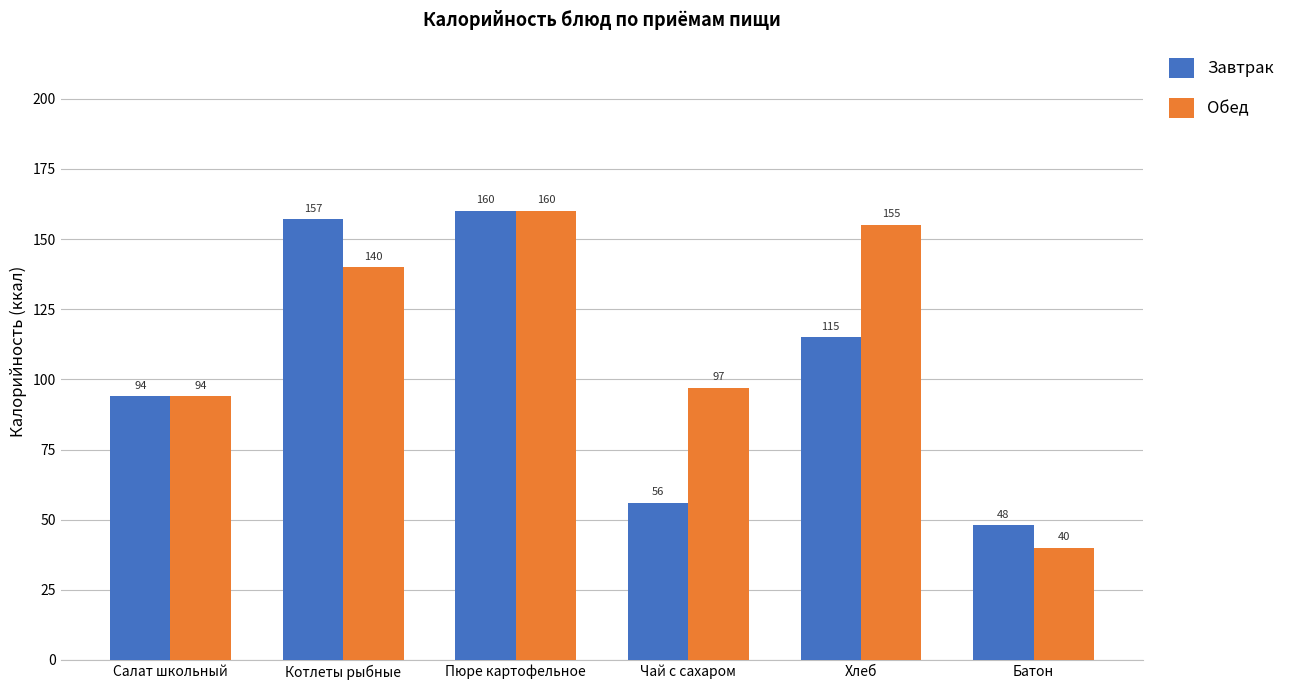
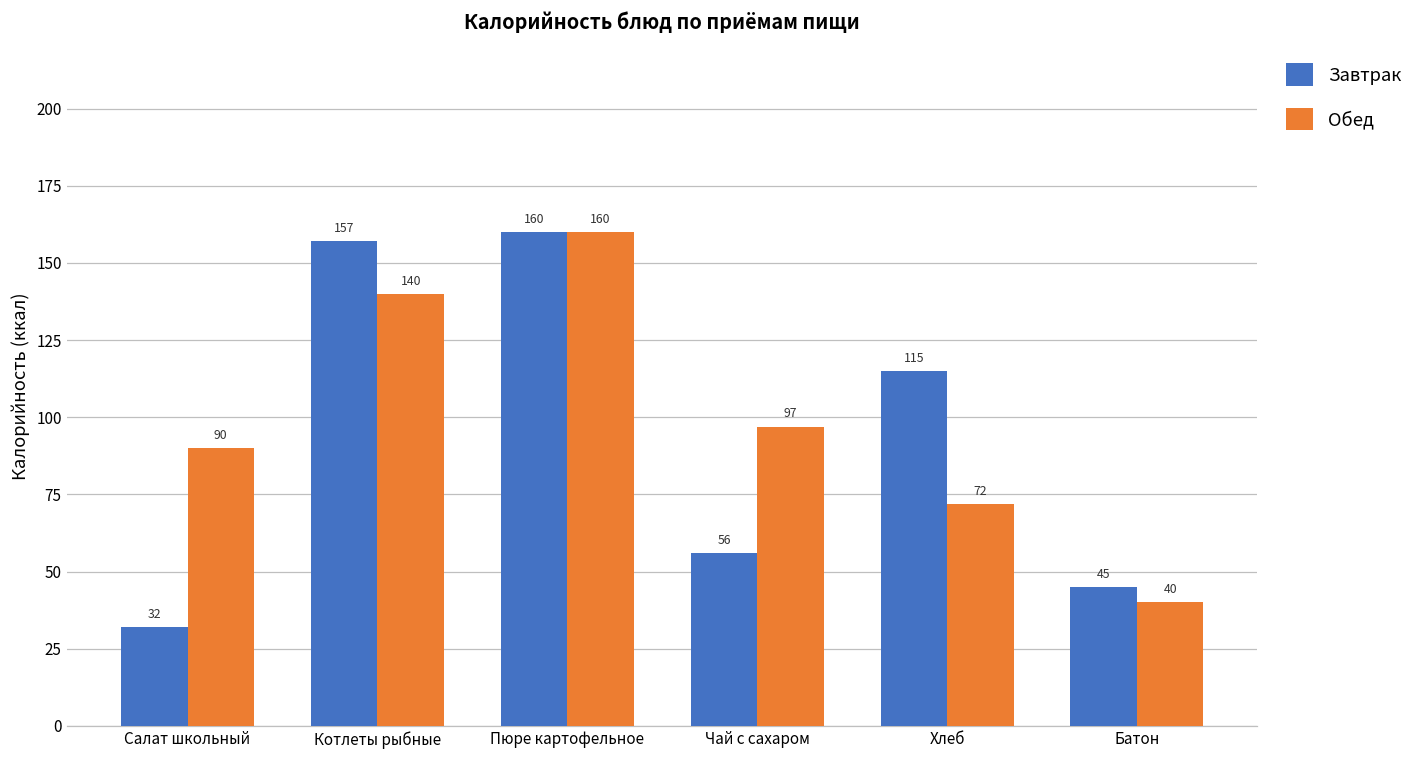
Завтрак, Салат школьный: 94 -> 32
Обед, Салат школьный: 94 -> 90
Обед, Хлеб: 155 -> 72
Завтрак, Батон: 48 -> 45
